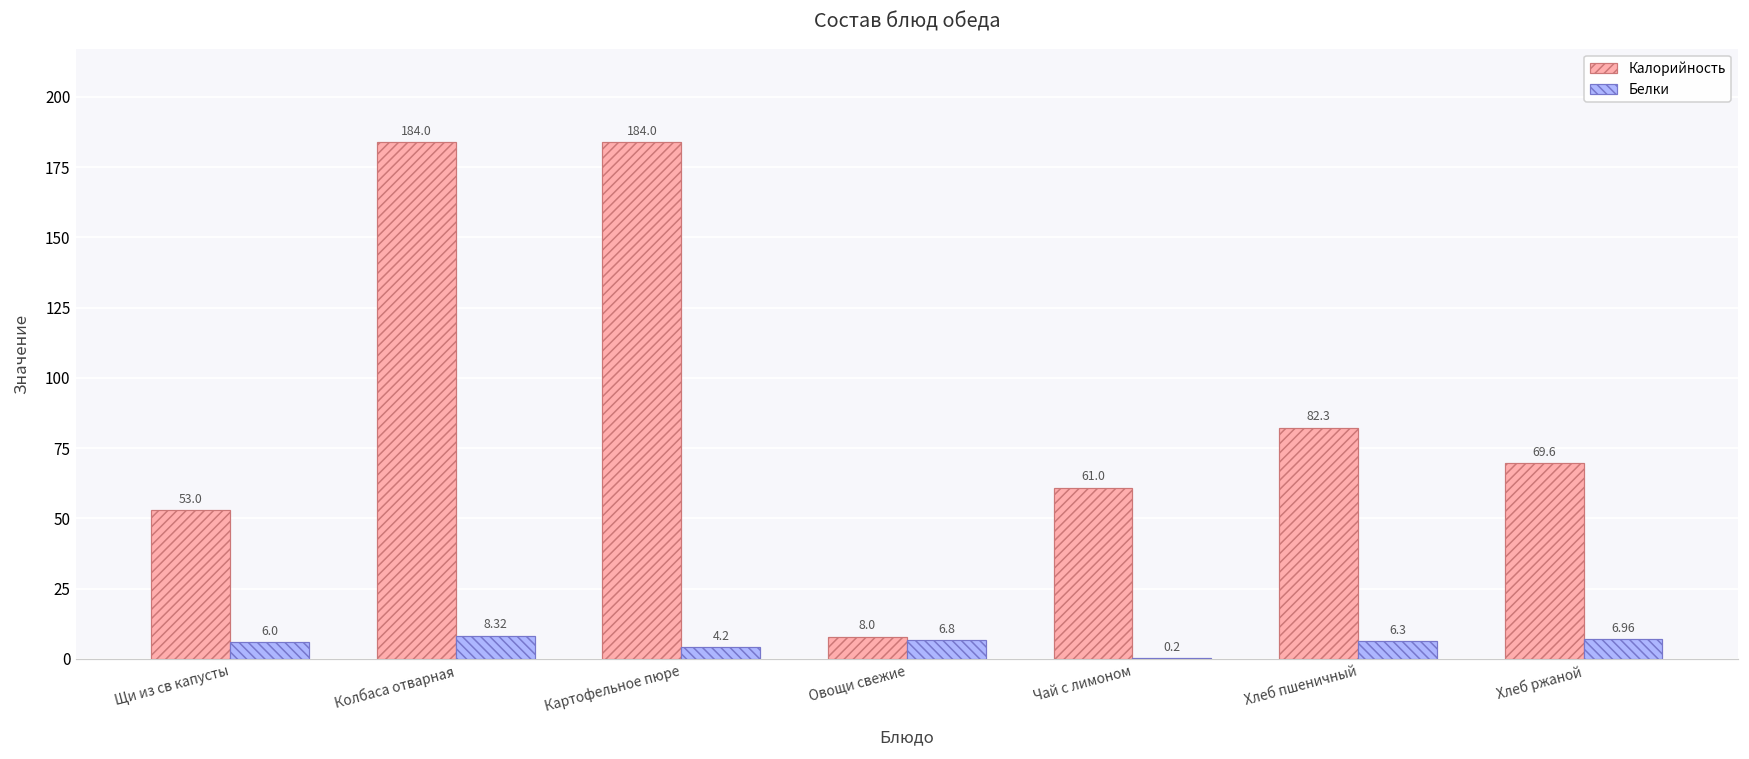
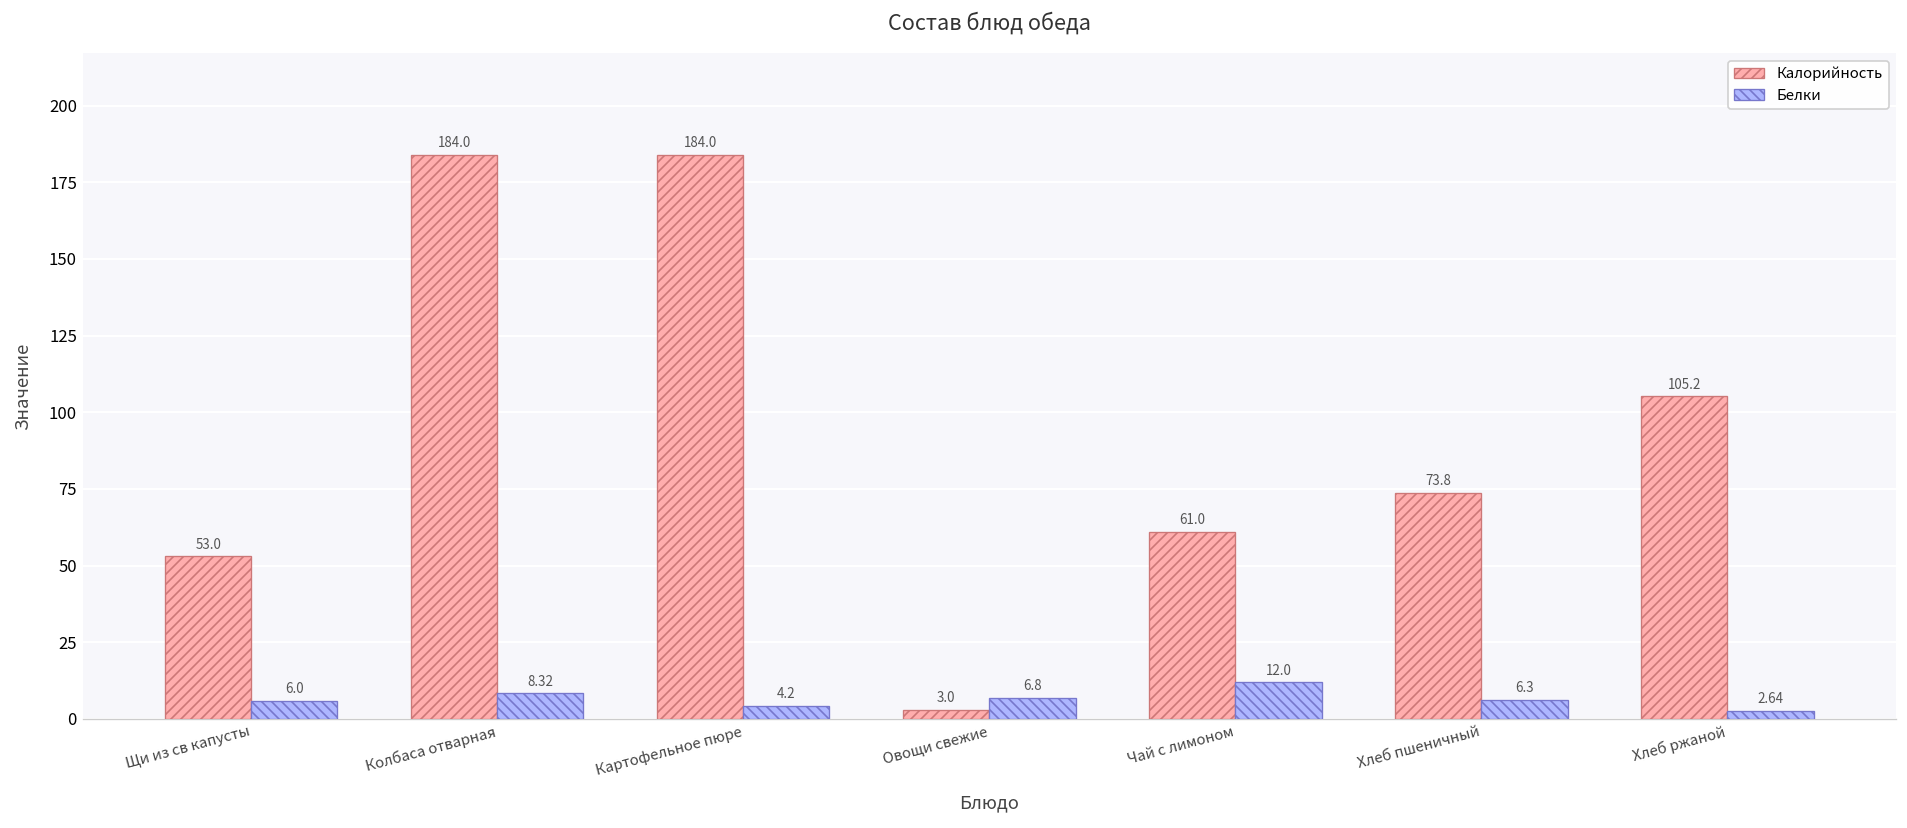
Калорийность, Овощи свежие: 8.0 -> 3.0
Белки, Чай с лимоном: 0.2 -> 12.0
Калорийность, Хлеб пшеничный: 82.3 -> 73.8
Калорийность, Хлеб ржаной: 69.6 -> 105.2
Белки, Хлеб ржаной: 6.96 -> 2.64
